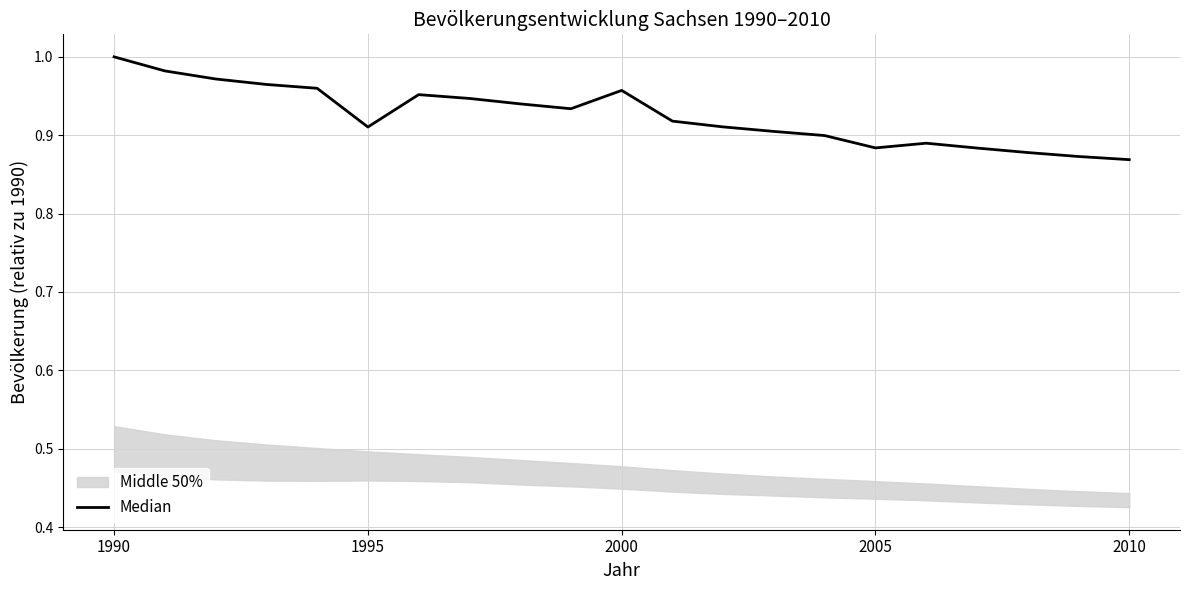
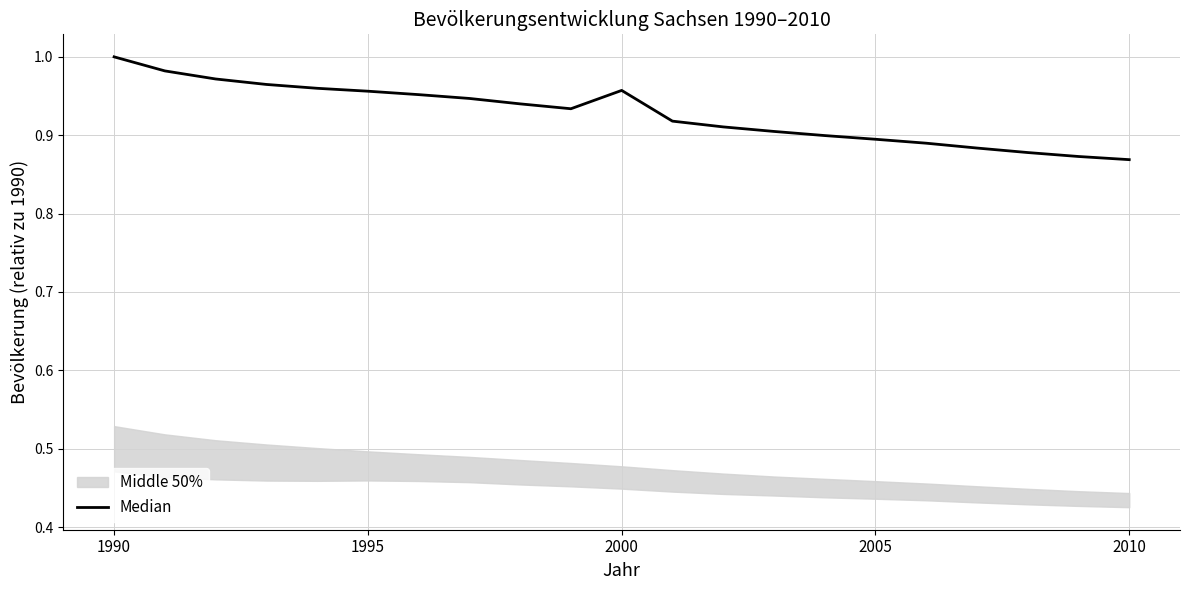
Median, 1995: 0.91 -> 0.96
Median, 2005: 0.88 -> 0.89
